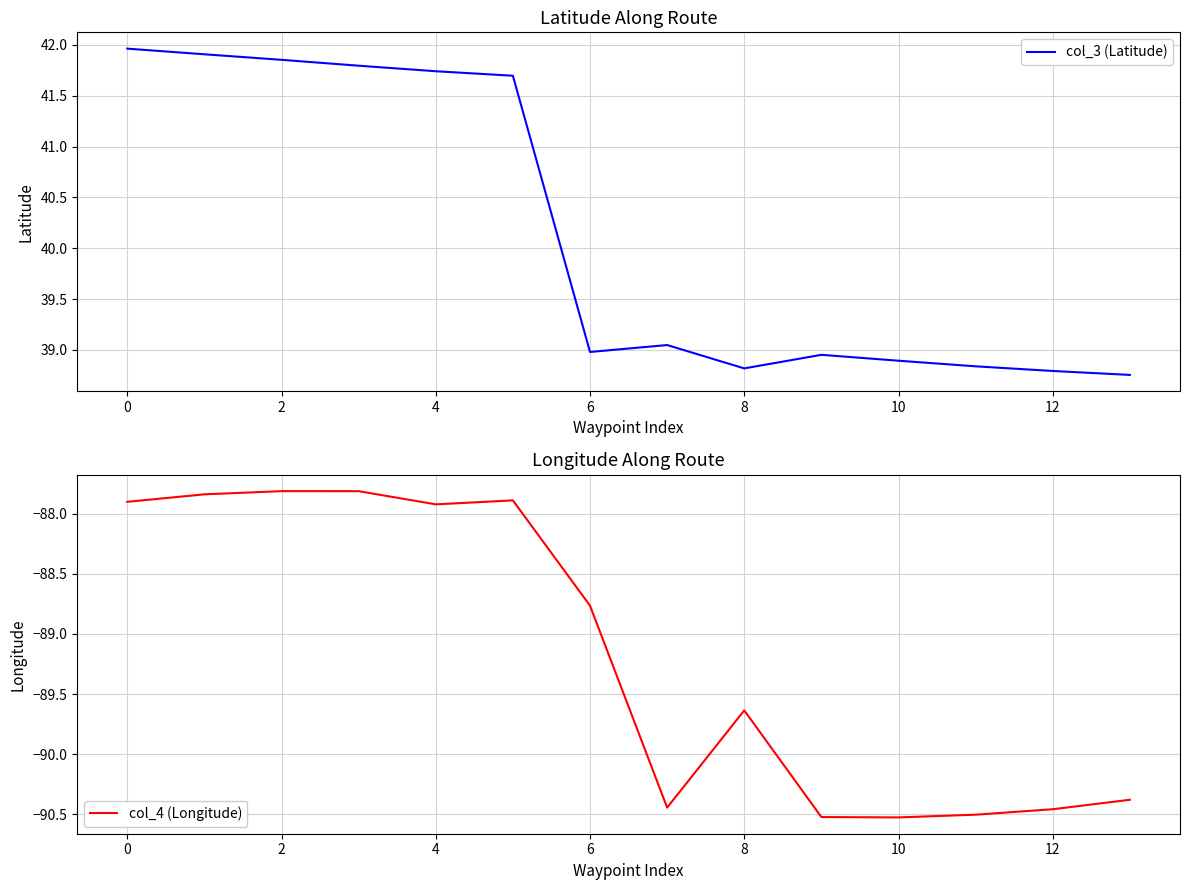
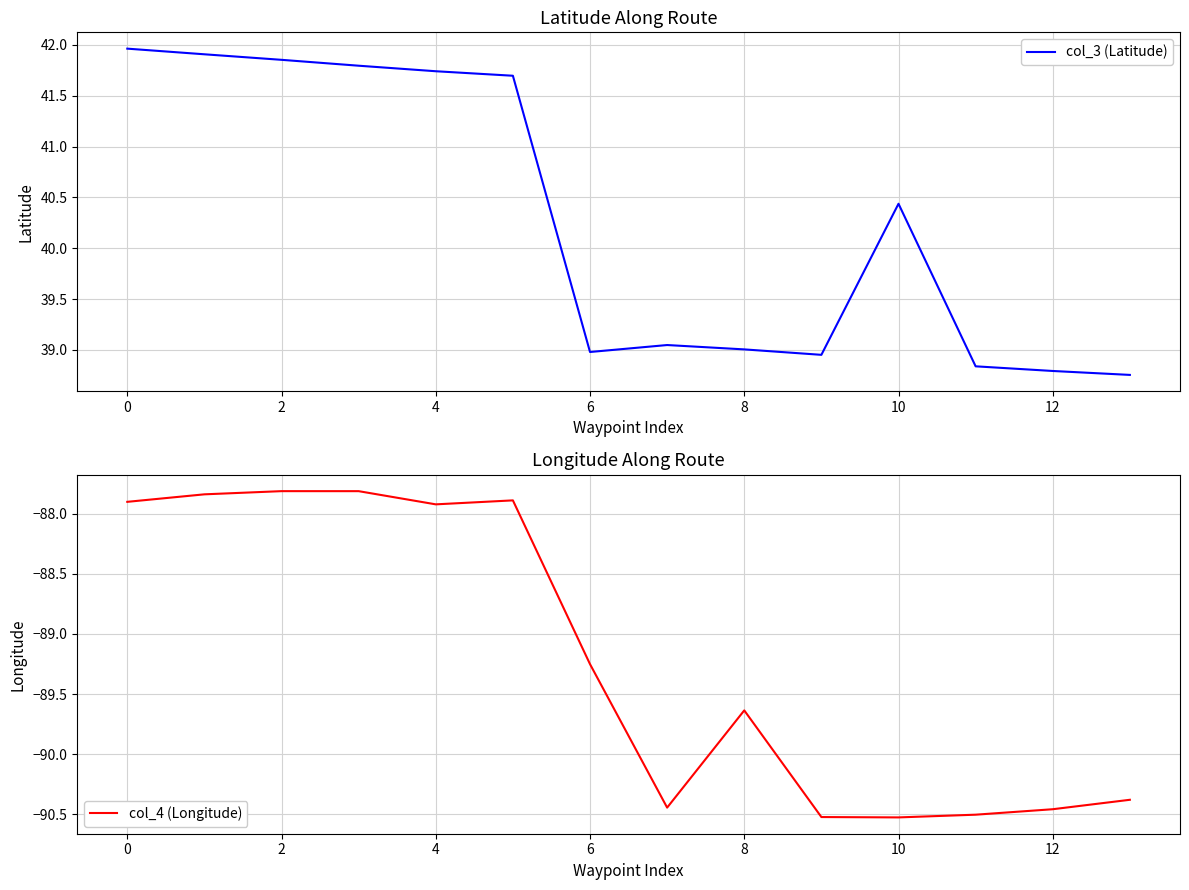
Latitude Along Route, 8: 38.82 -> 39.00
Latitude Along Route, 10: 38.89 -> 40.44
Longitude Along Route, 6: -88.77 -> -89.25
